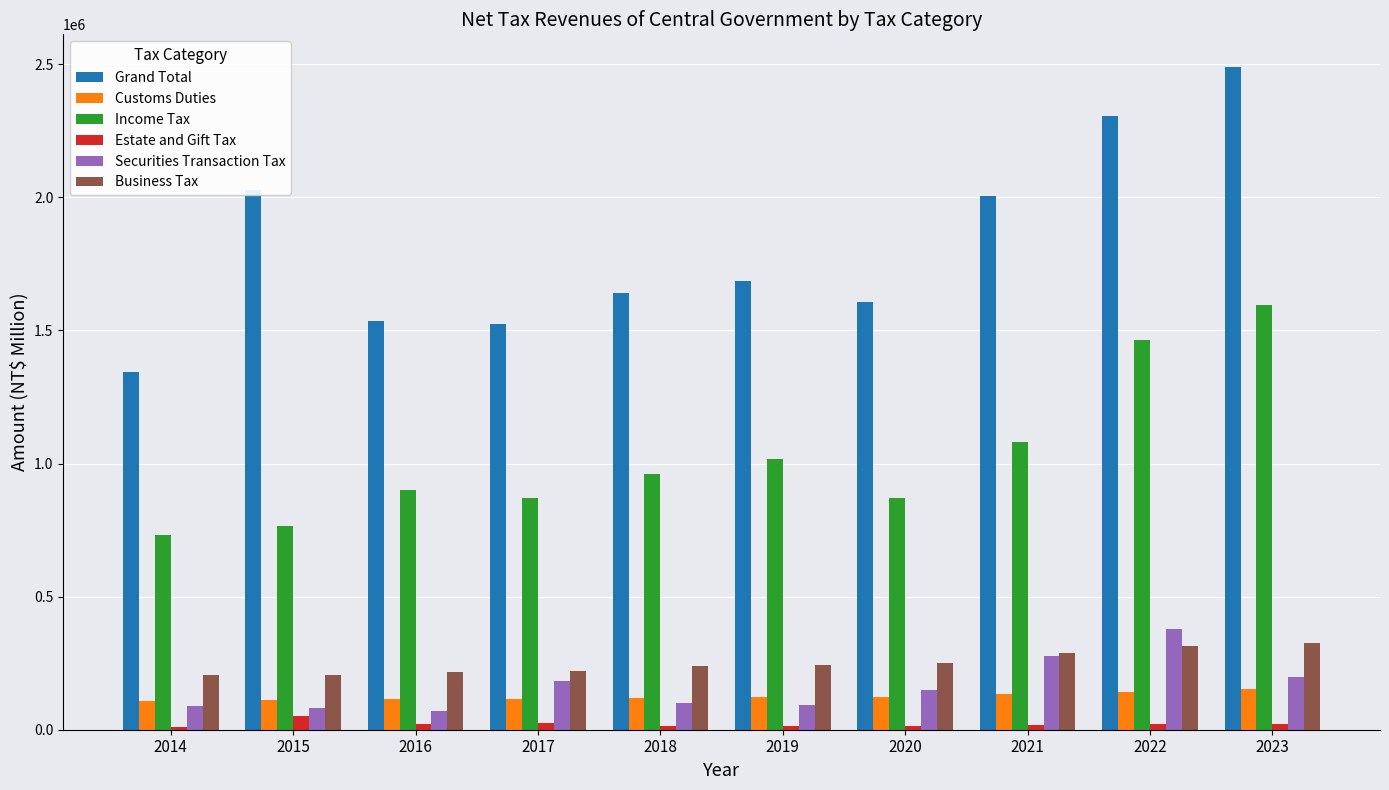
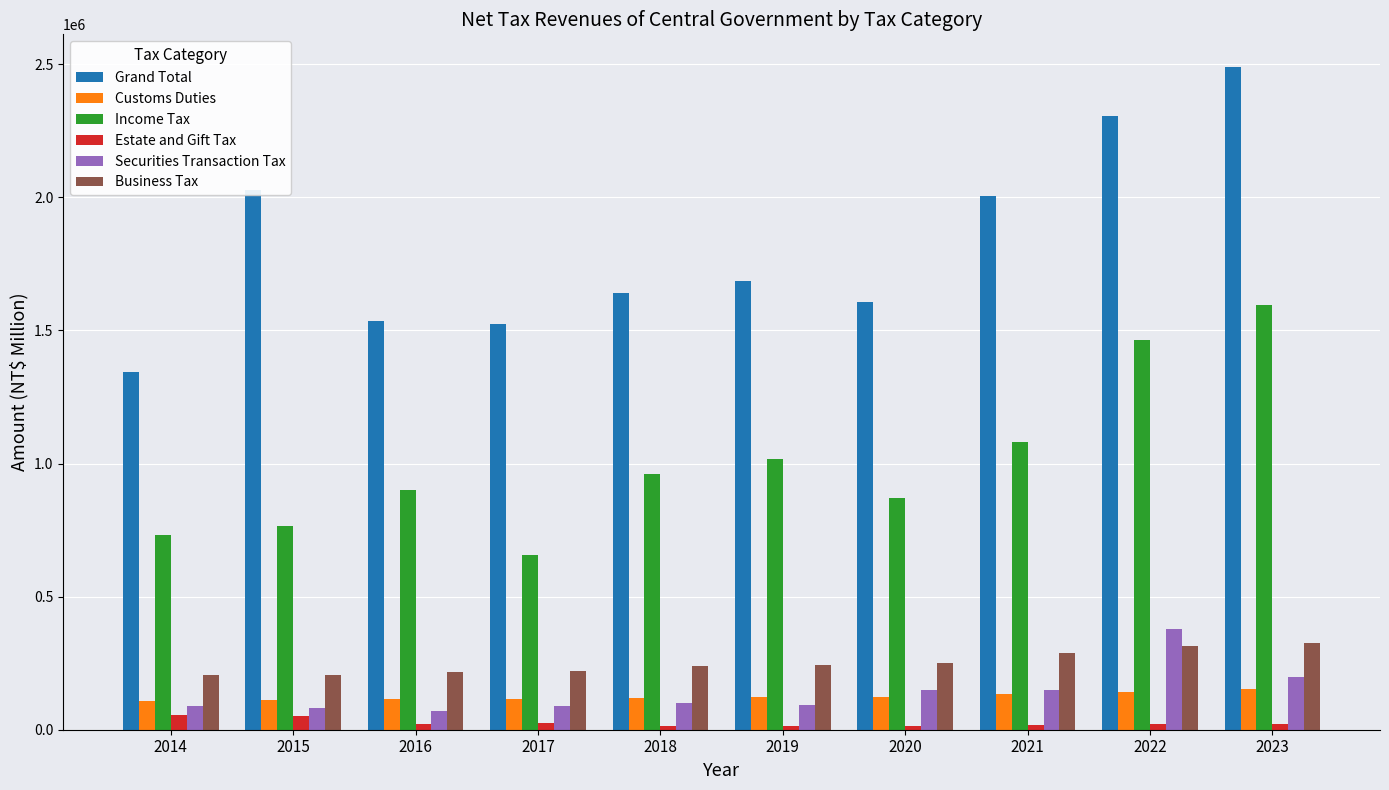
Estate and Gift Tax, 2014: 10000 -> 60000
Income Tax, 2017: 870000 -> 660000
Securities Transaction Tax, 2017: 180000 -> 90000
Securities Transaction Tax, 2021: 280000 -> 150000
